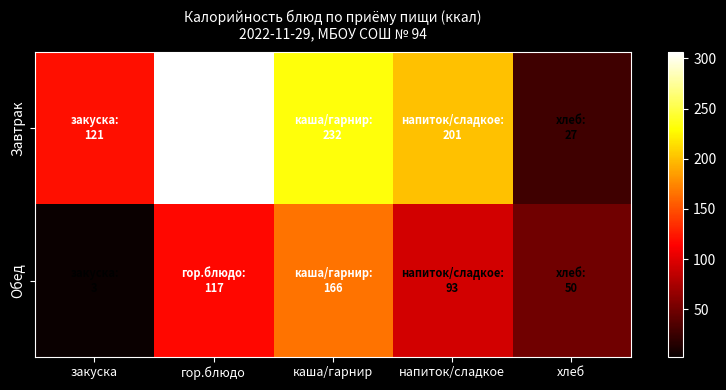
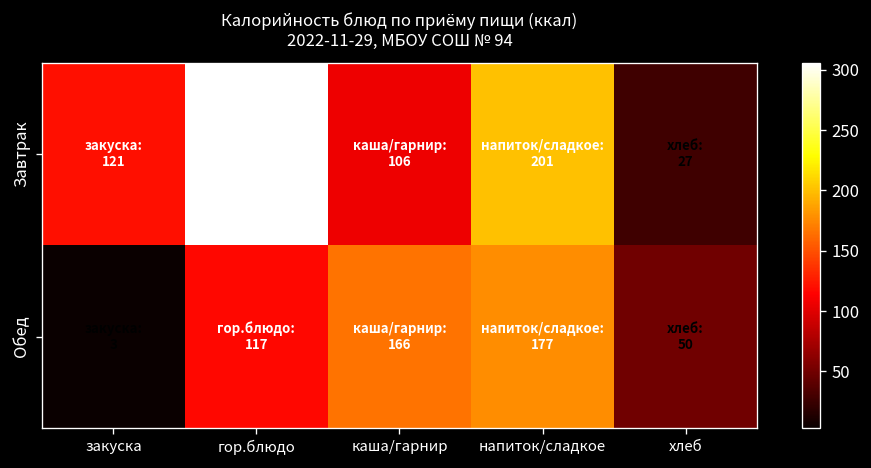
Завтрак, каша/гарнир: 232 -> 106
Обед, напиток/сладкое: 93 -> 177
